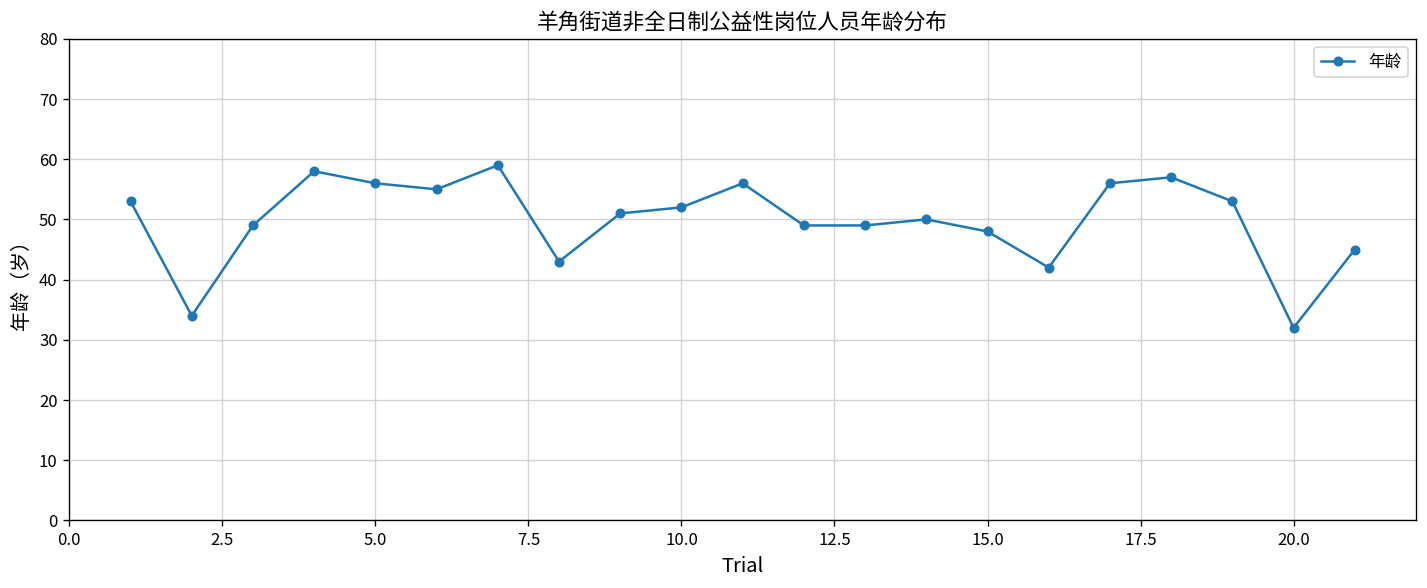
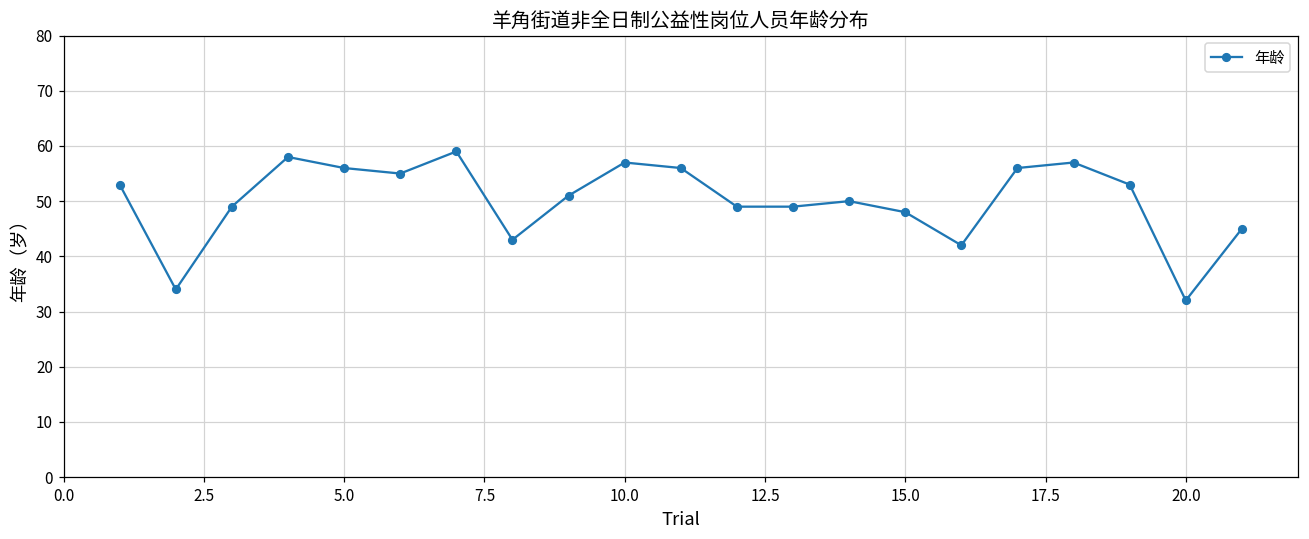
10.0: 52 -> 57
